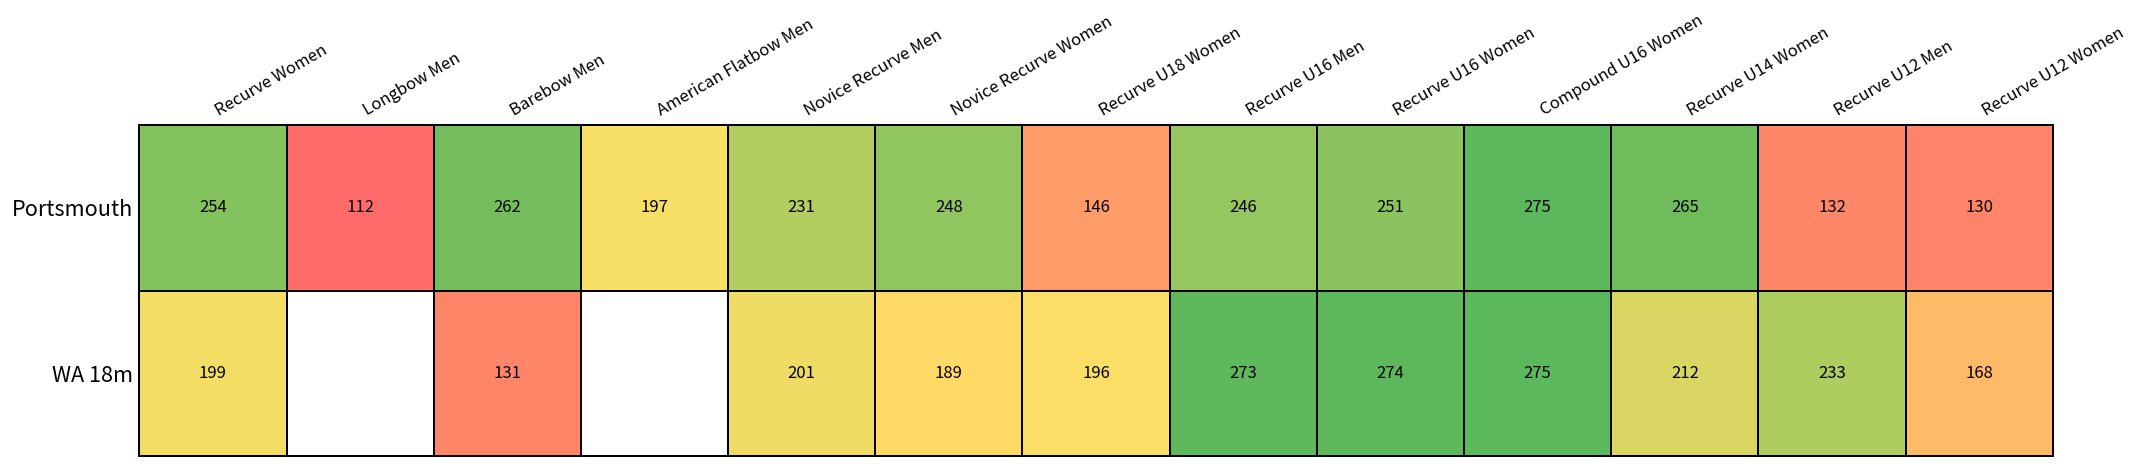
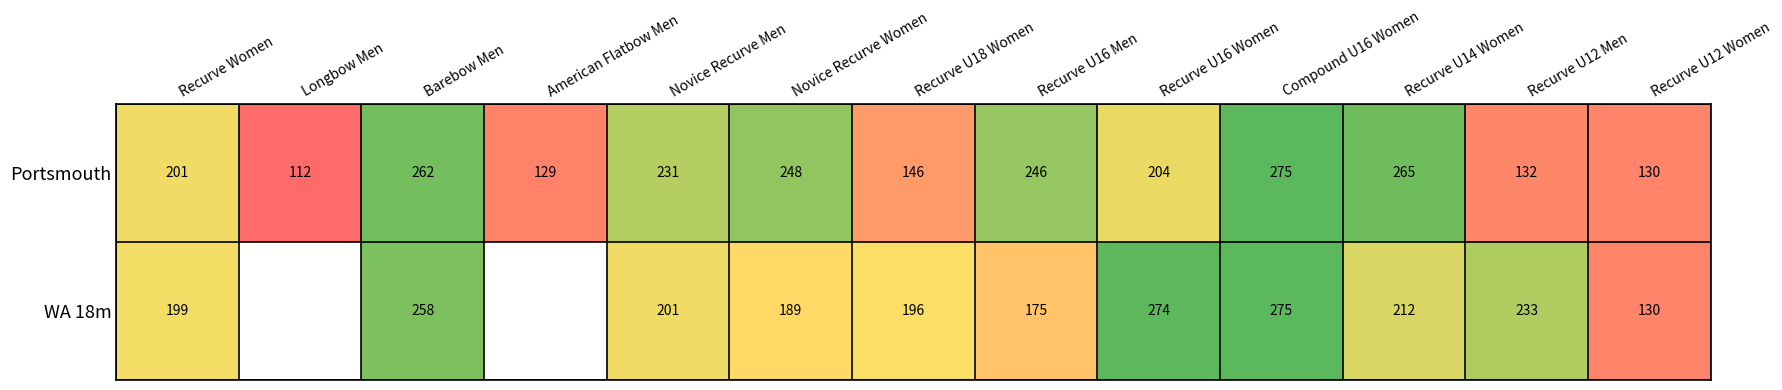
Portsmouth, Recurve Women: 254 -> 201
Portsmouth, American Flatbow Men: 197 -> 129
Portsmouth, Recurve U16 Women: 251 -> 204
WA 18m, Barebow Men: 131 -> 258
WA 18m, Recurve U16 Men: 273 -> 175
WA 18m, Recurve U12 Women: 168 -> 130
